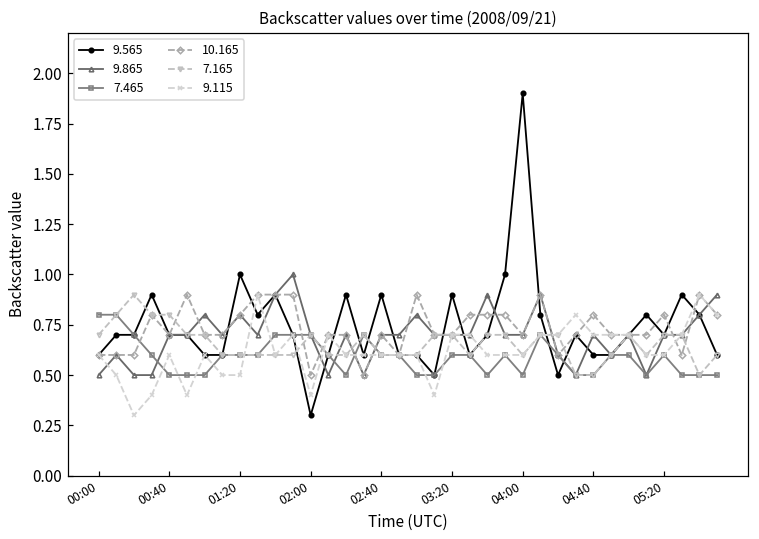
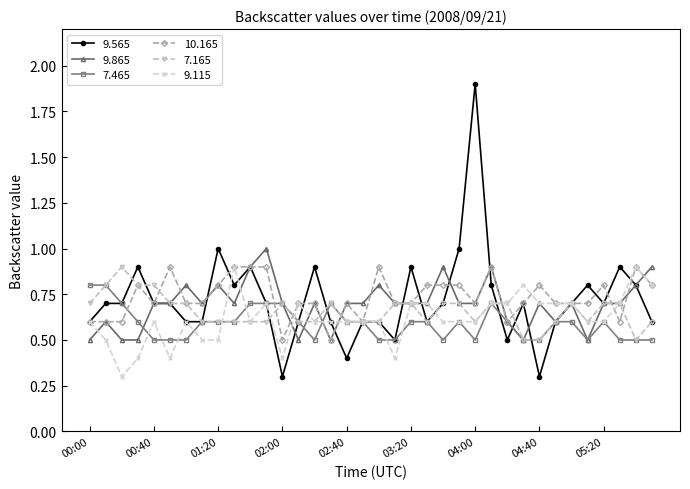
9.565, 02:40: 0.9 -> 0.4
9.565, 04:40: 0.6 -> 0.3
